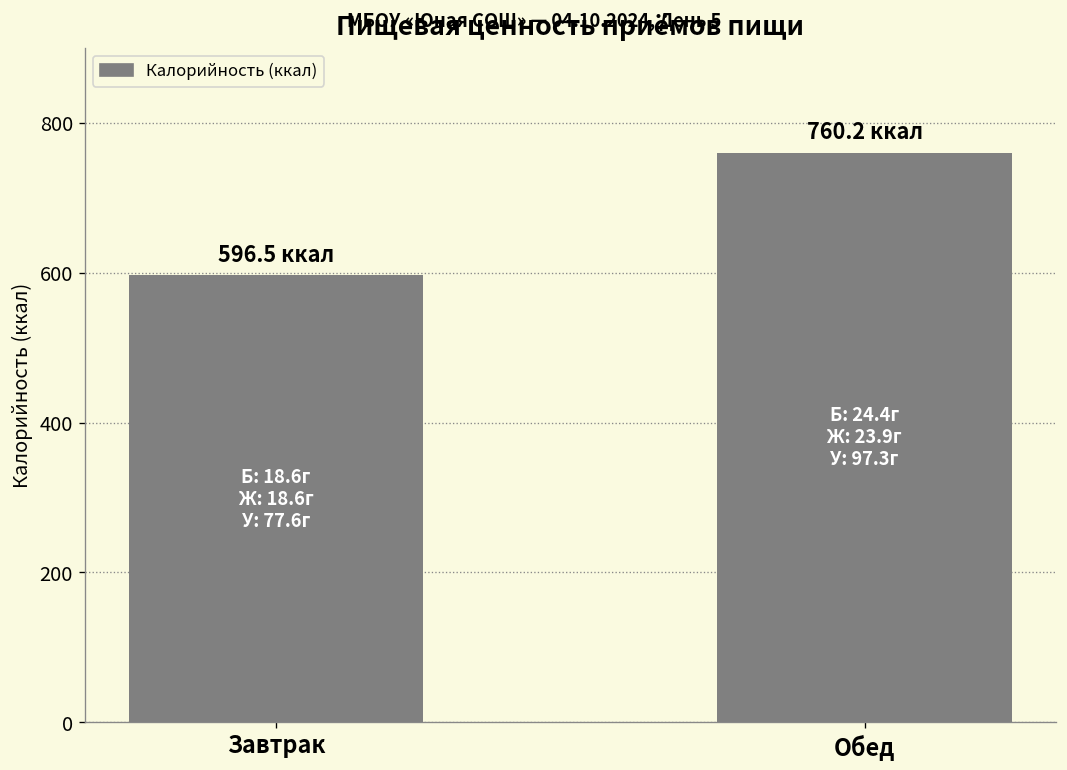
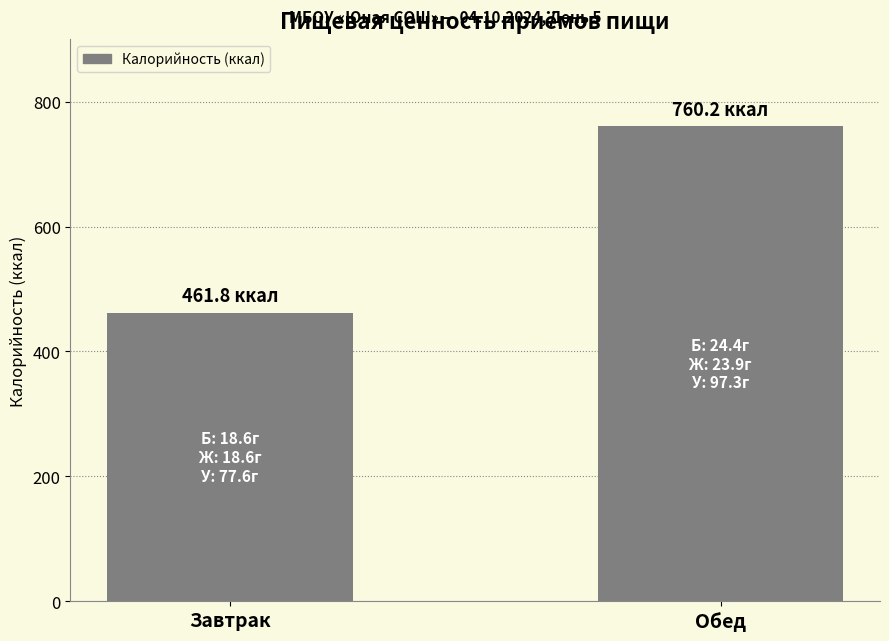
Завтрак: 596.5 -> 461.8
